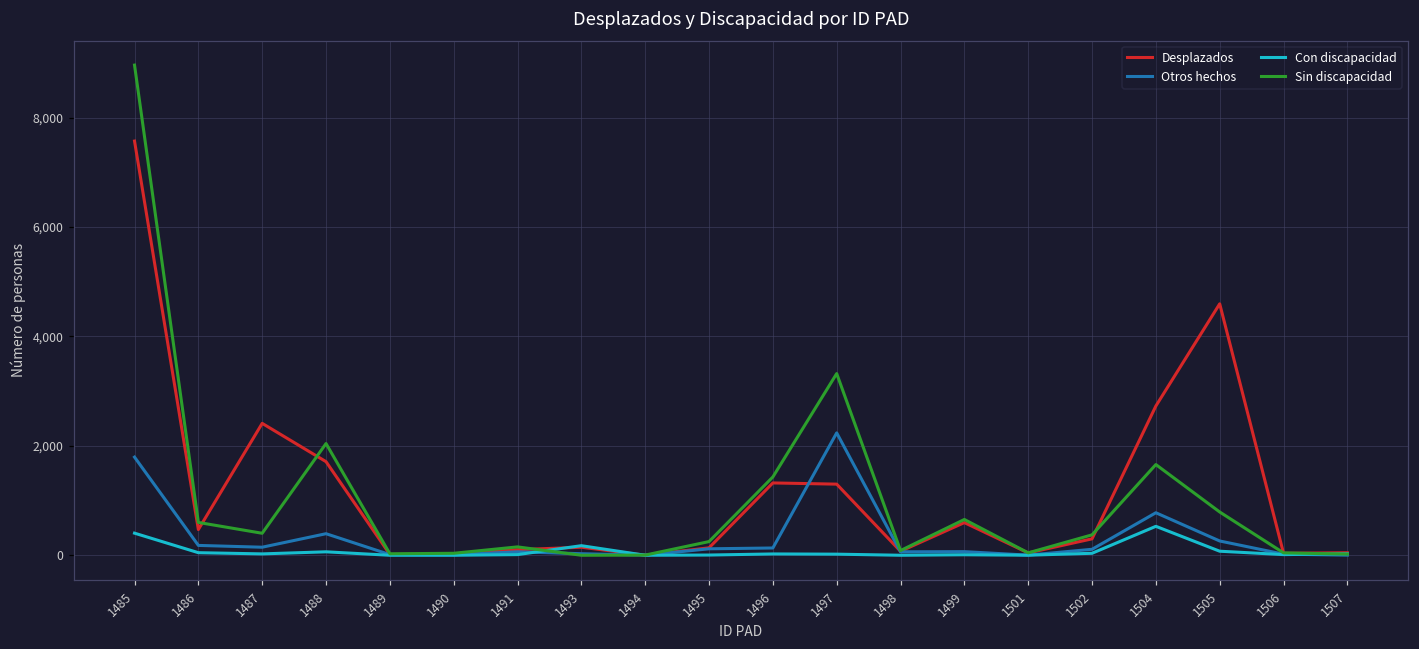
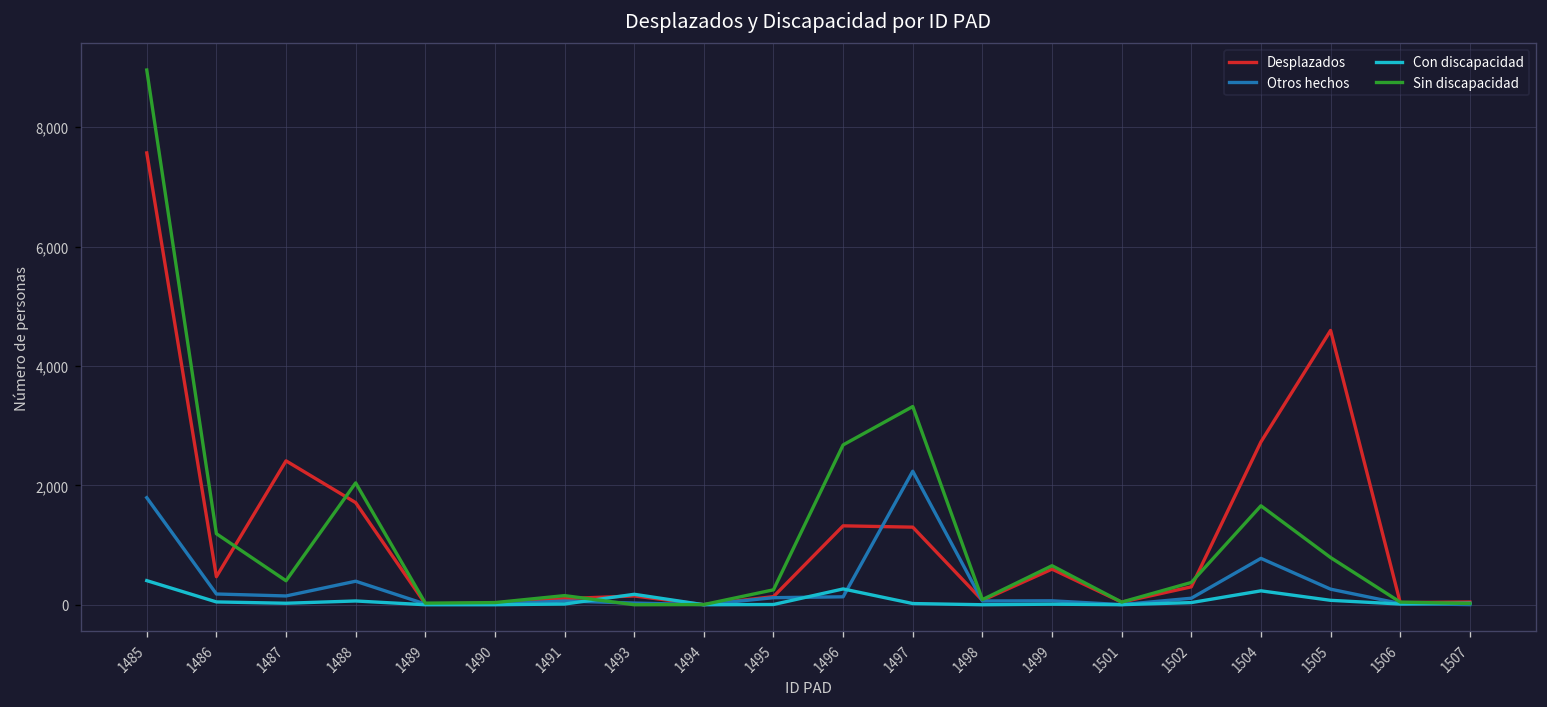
Sin discapacidad, 1486: 600 -> 1,200
Con discapacidad, 1496: 0 -> 300
Sin discapacidad, 1496: 1,400 -> 2,700
Con discapacidad, 1504: 500 -> 200
